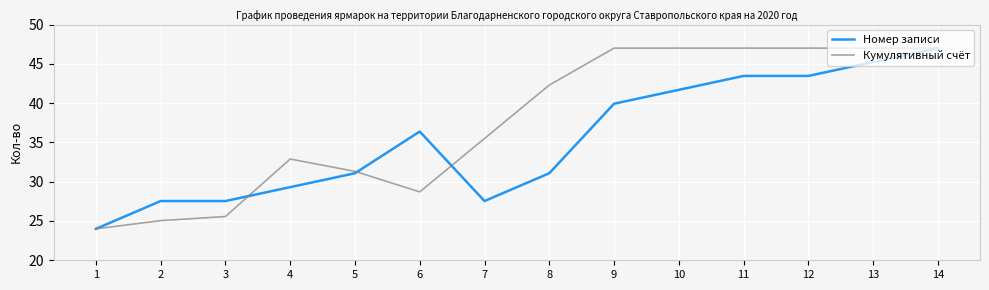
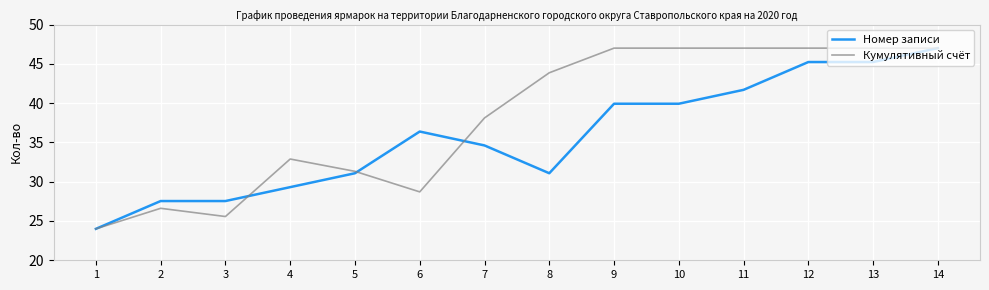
Кумулятивный счёт, 2: 25 -> 27
Номер записи, 7: 28 -> 35
Кумулятивный счёт, 7: 36 -> 38
Кумулятивный счёт, 8: 42 -> 44
Номер записи, 10: 42 -> 40
Номер записи, 11: 43 -> 42
Номер записи, 12: 43 -> 45
